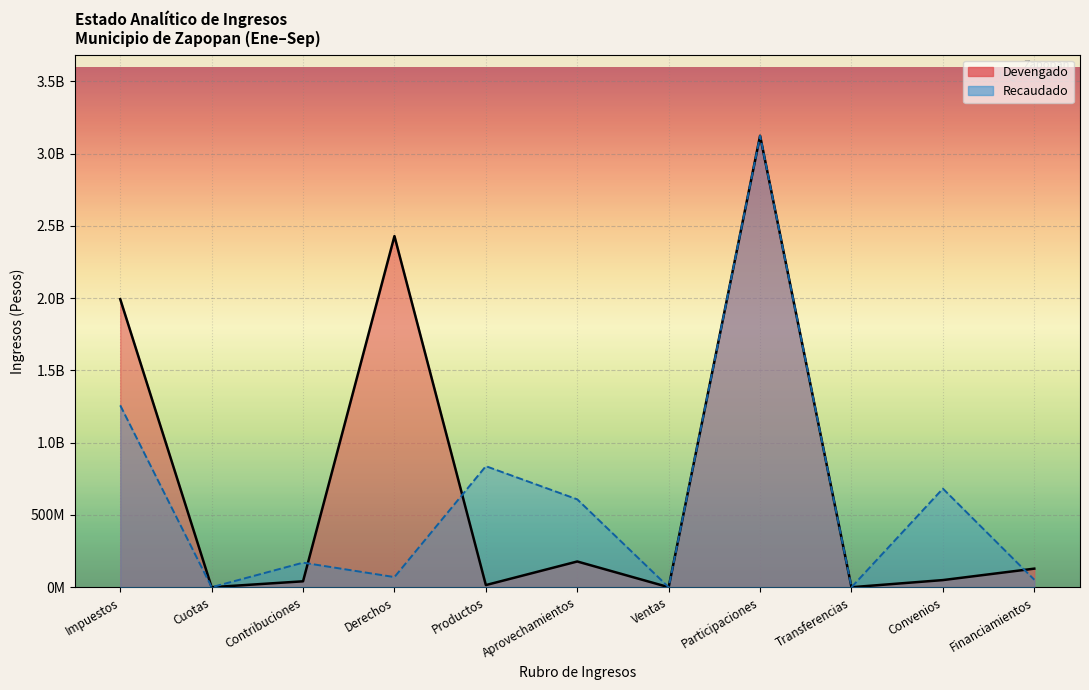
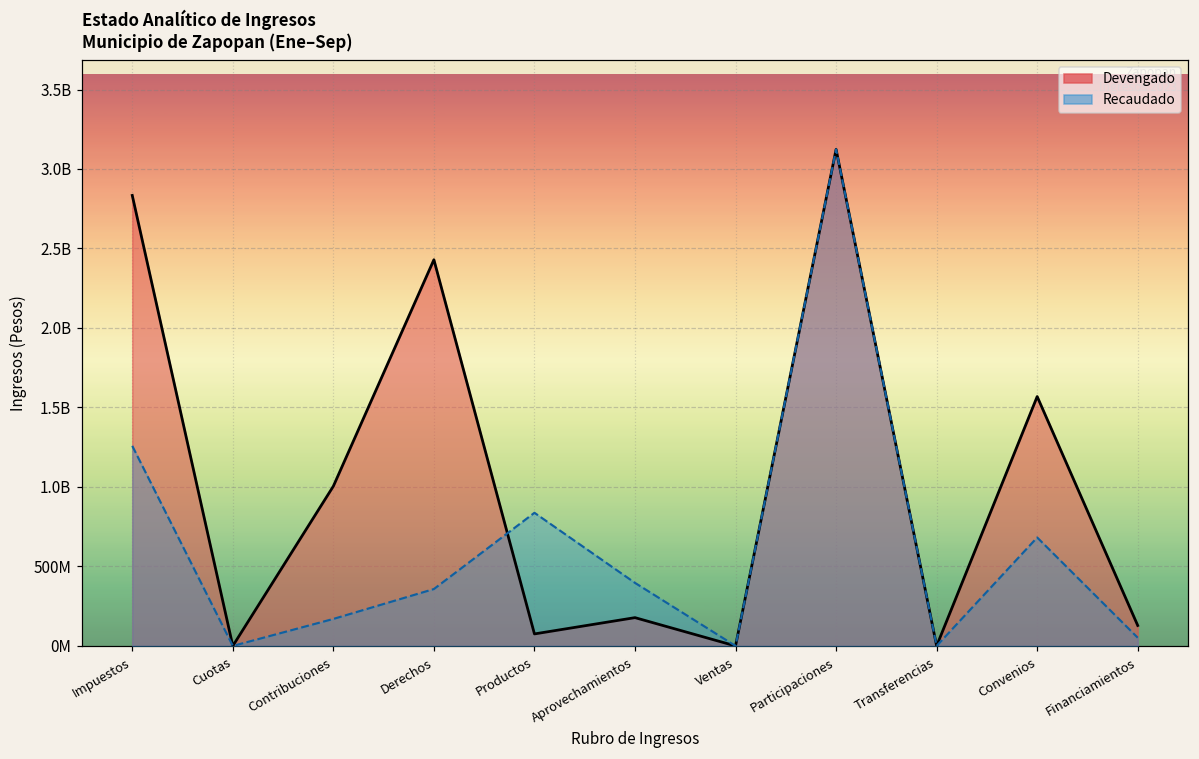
Devengado, Impuestos: 1990000000 -> 2830000000
Devengado, Contribuciones: 40000000 -> 1000000000
Recaudado, Derechos: 70000000 -> 360000000
Devengado, Productos: 10000000 -> 80000000
Recaudado, Aprovechamientos: 610000000 -> 400000000
Devengado, Convenios: 50000000 -> 1570000000
